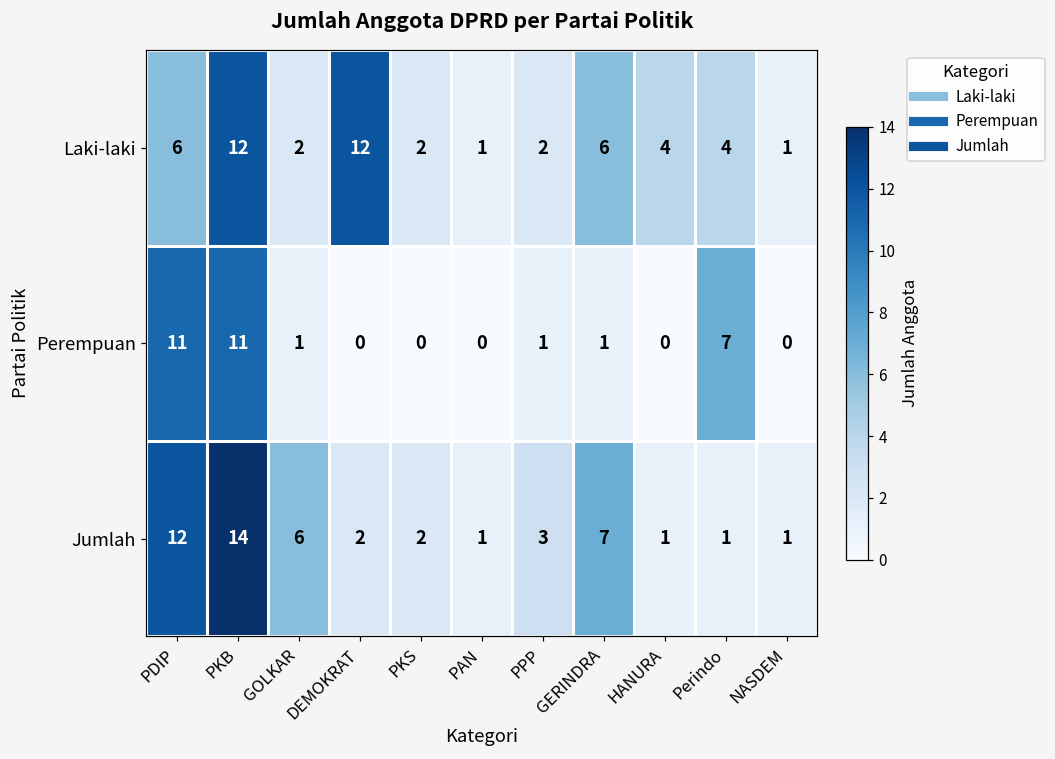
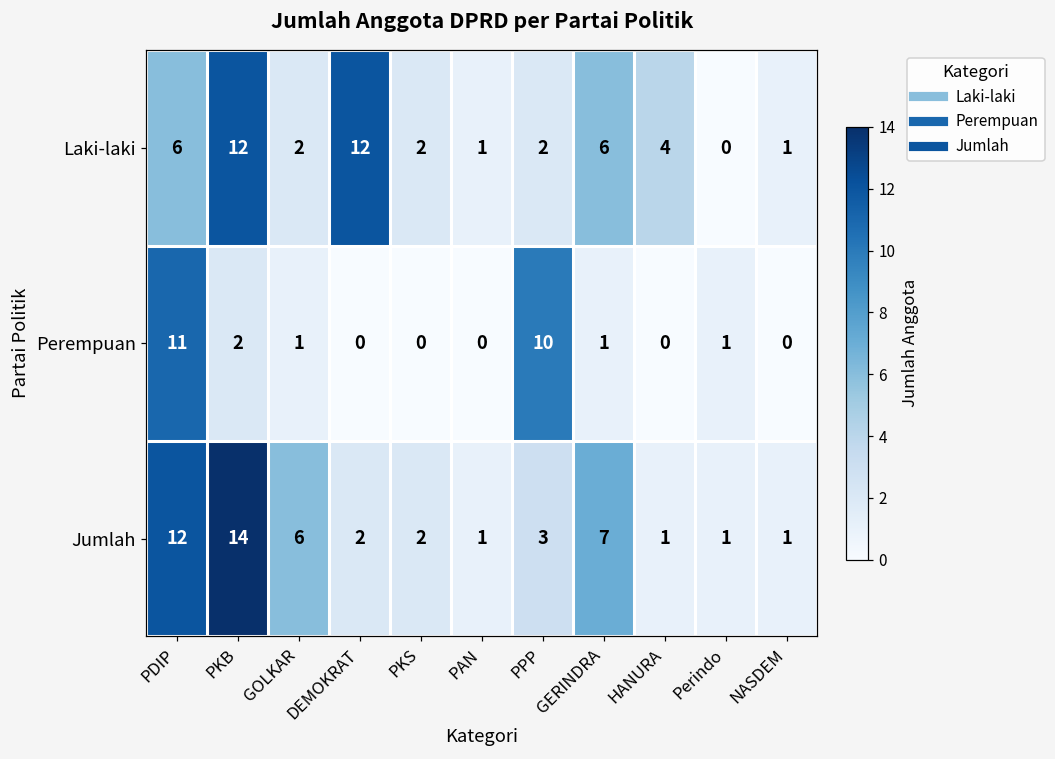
Laki-laki, Perindo: 4 -> 0
Perempuan, PKB: 11 -> 2
Perempuan, PPP: 1 -> 10
Perempuan, Perindo: 7 -> 1
